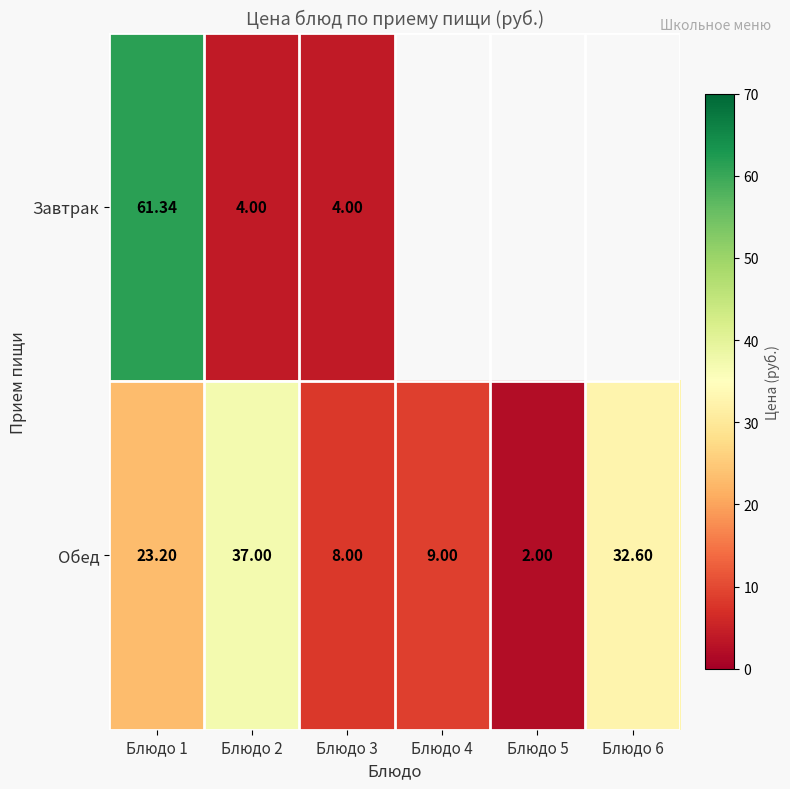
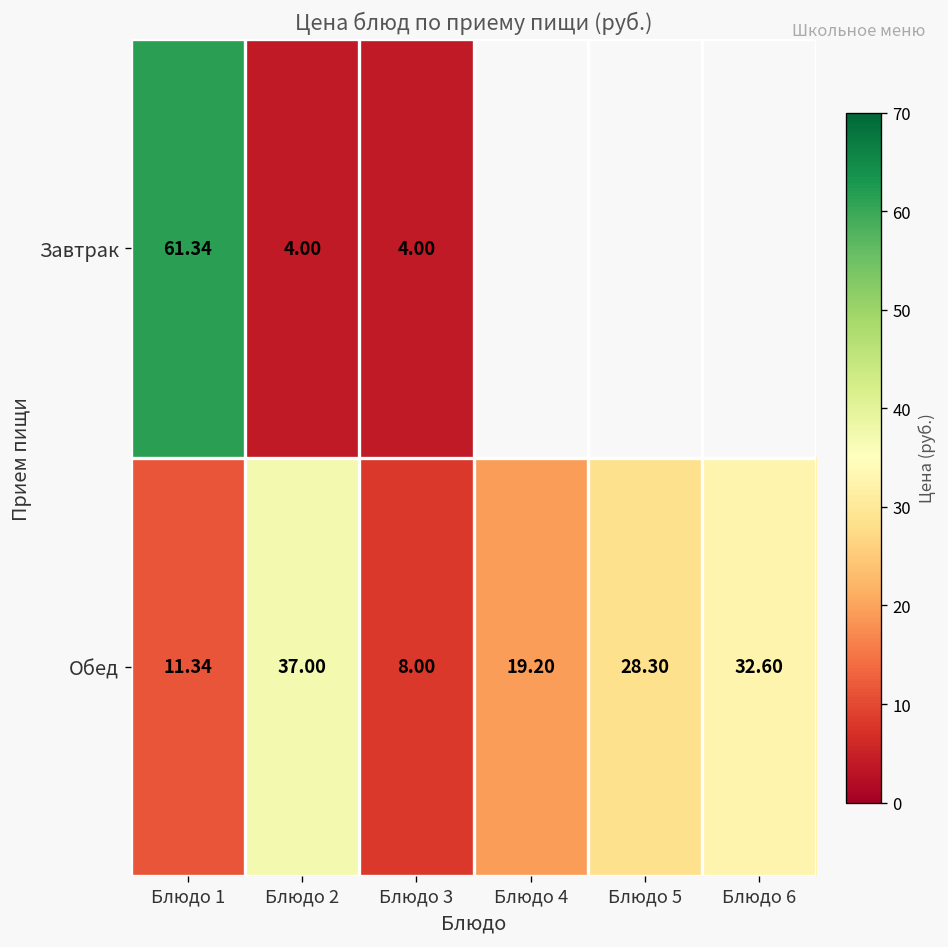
Обед, Блюдо 1: 23.20 -> 11.34
Обед, Блюдо 4: 9.00 -> 19.20
Обед, Блюдо 5: 2.00 -> 28.30
